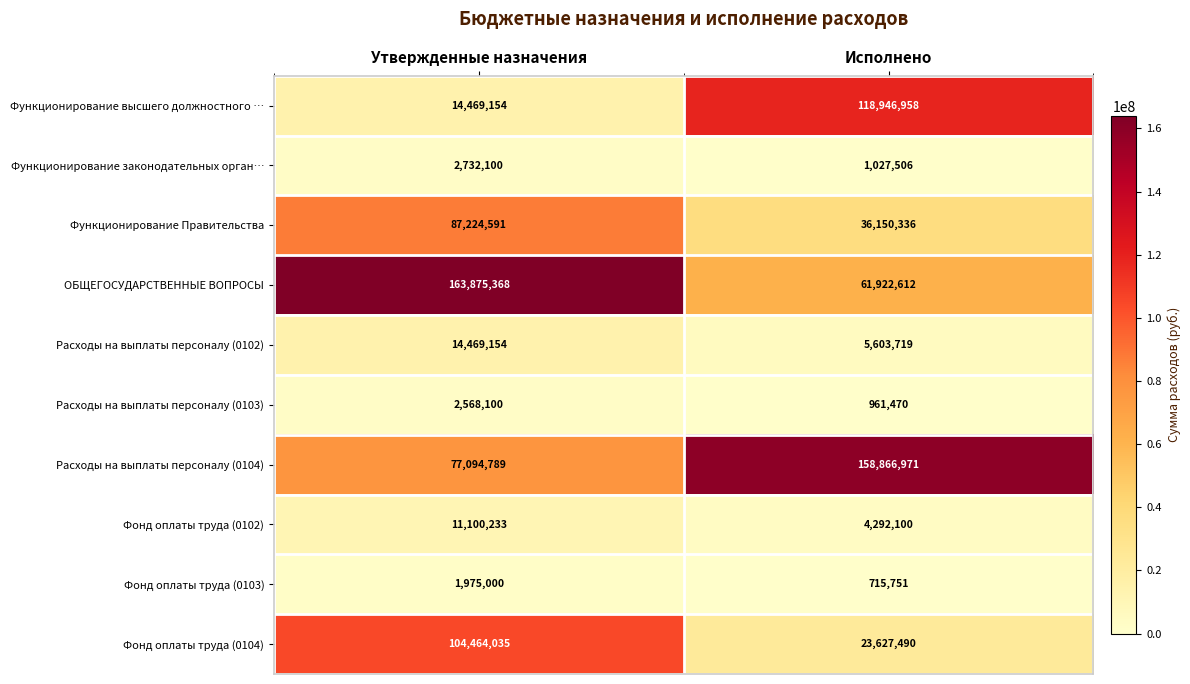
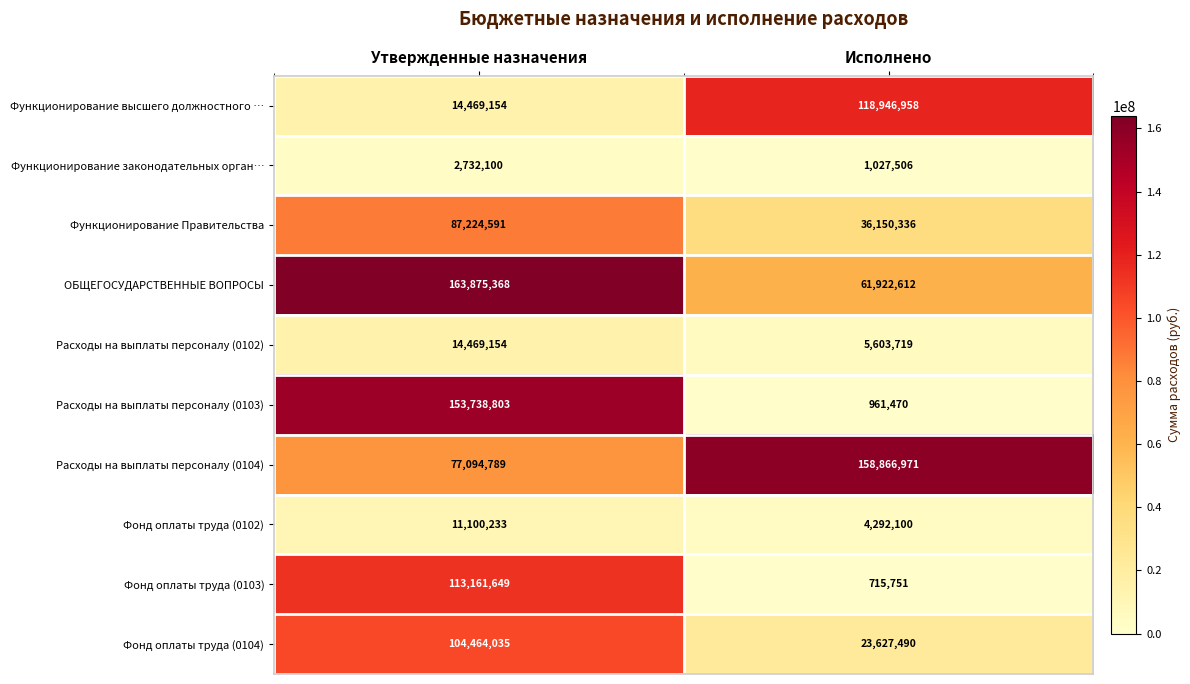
Расходы на выплаты персоналу (0103), Утвержденные назначения: 2,568,100 -> 153,738,803
Фонд оплаты труда (0103), Утвержденные назначения: 1,975,000 -> 113,161,649
